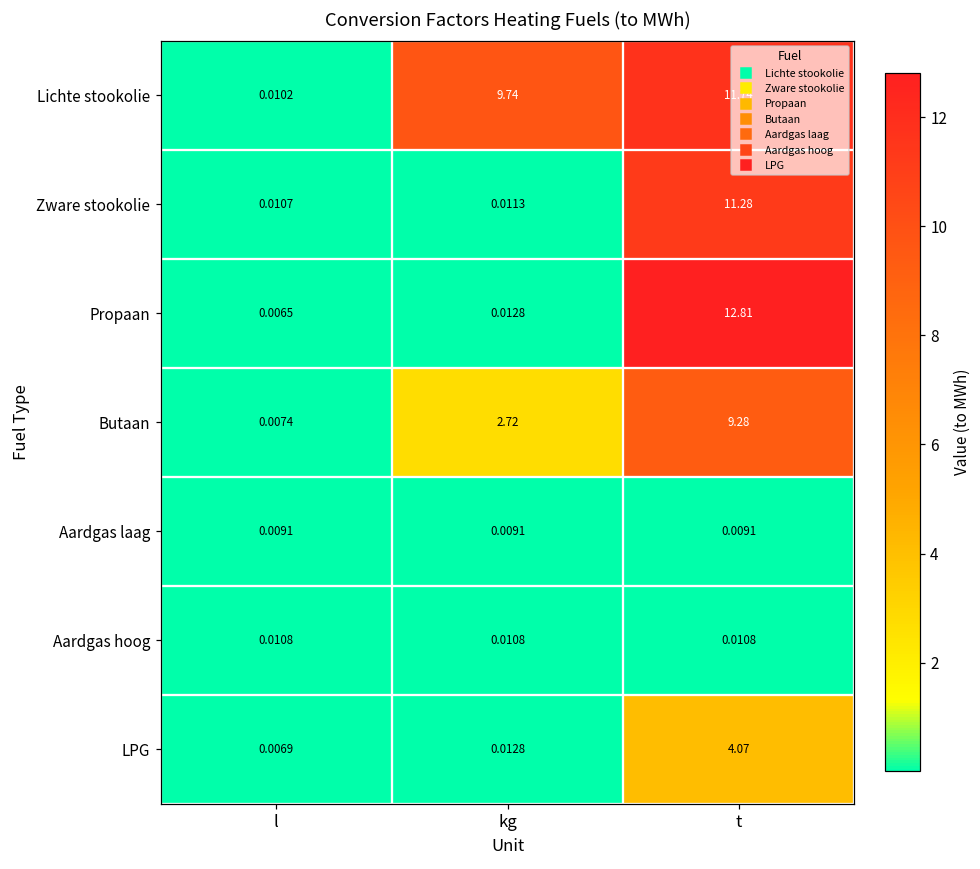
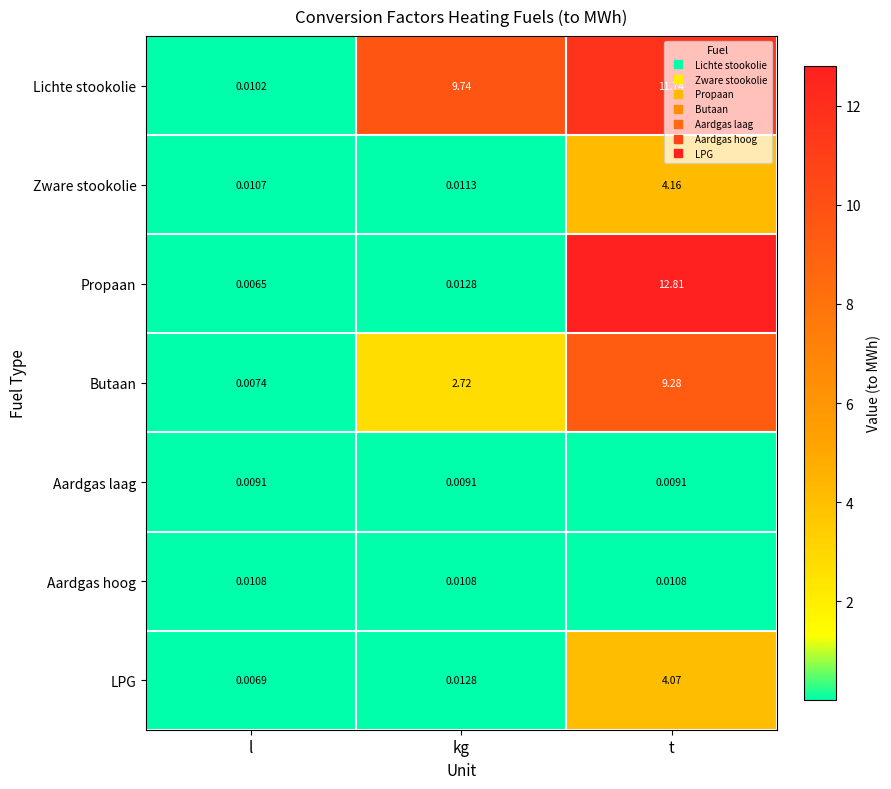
Zware stookolie, t: 11.28 -> 4.16
